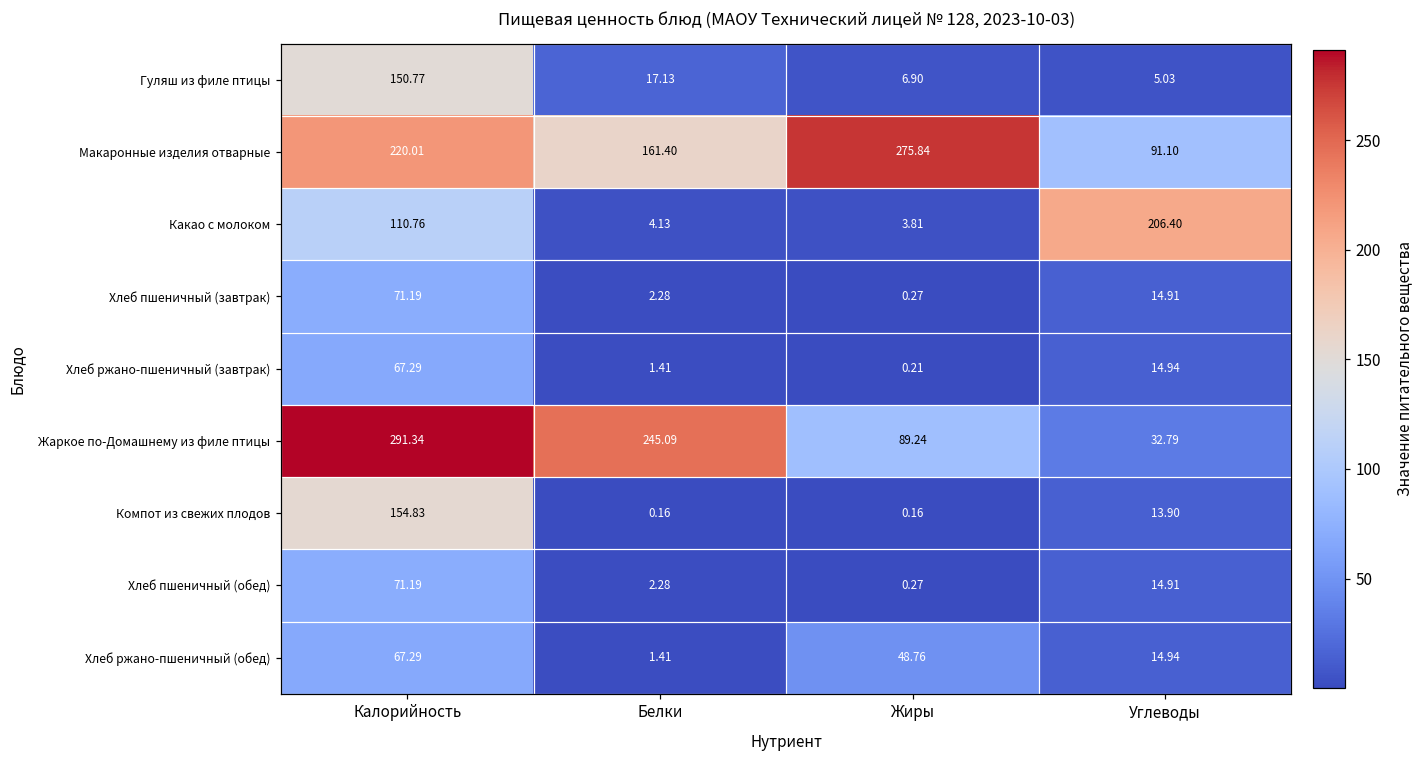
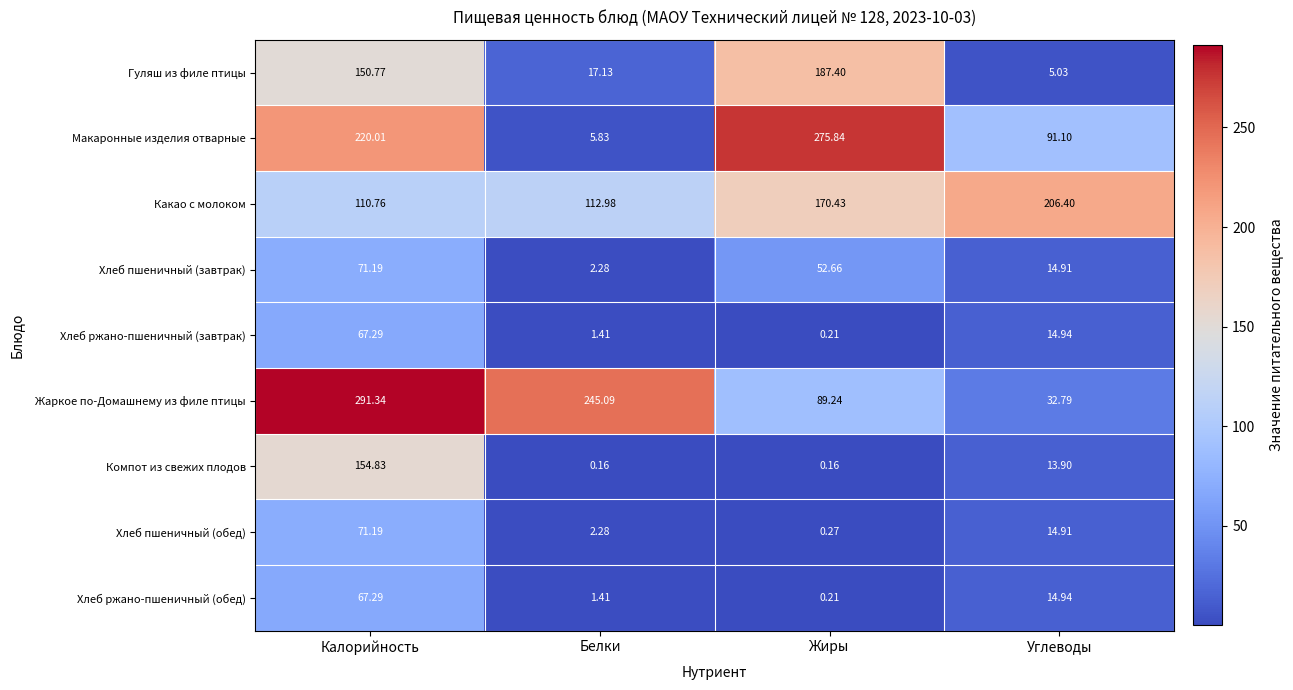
Гуляш из филе птицы, Жиры: 6.90 -> 187.40
Макаронные изделия отварные, Белки: 161.40 -> 5.83
Какао с молоком, Белки: 4.13 -> 112.98
Какао с молоком, Жиры: 3.81 -> 170.43
Хлеб пшеничный (завтрак), Жиры: 0.27 -> 52.66
Хлеб ржано-пшеничный (обед), Жиры: 48.76 -> 0.21
